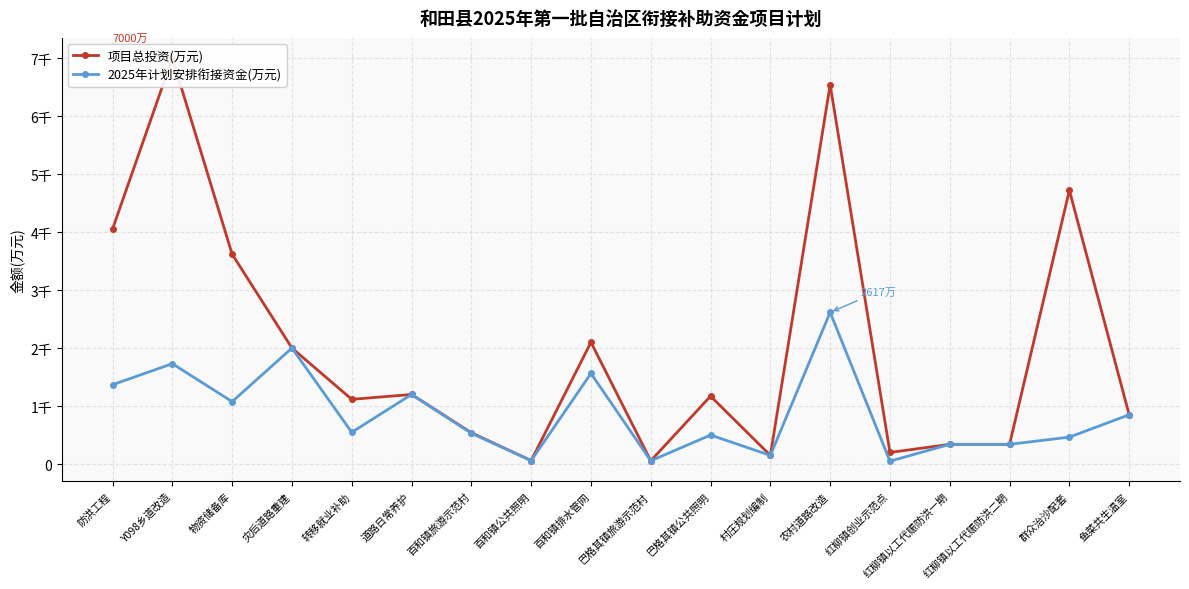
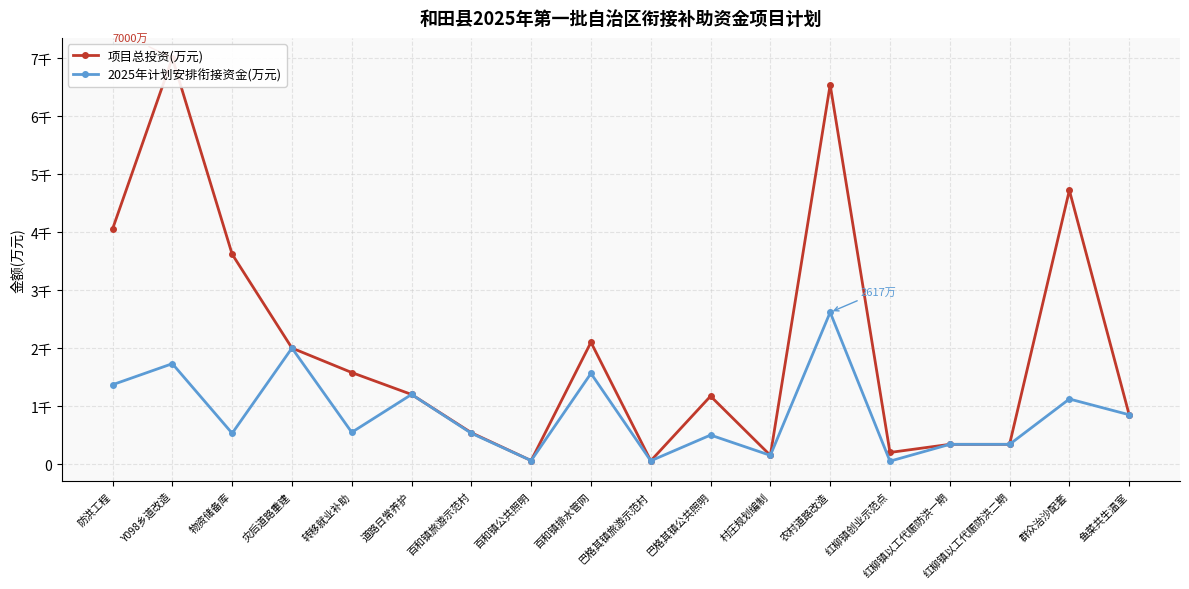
2025年计划安排衔接资金(万元), 物资储备库: 1.1千 -> 0.5千
项目总投资(万元), 转移就业补助: 1.1千 -> 1.6千
2025年计划安排衔接资金(万元), 群众治沙配套: 0.5千 -> 1.1千
